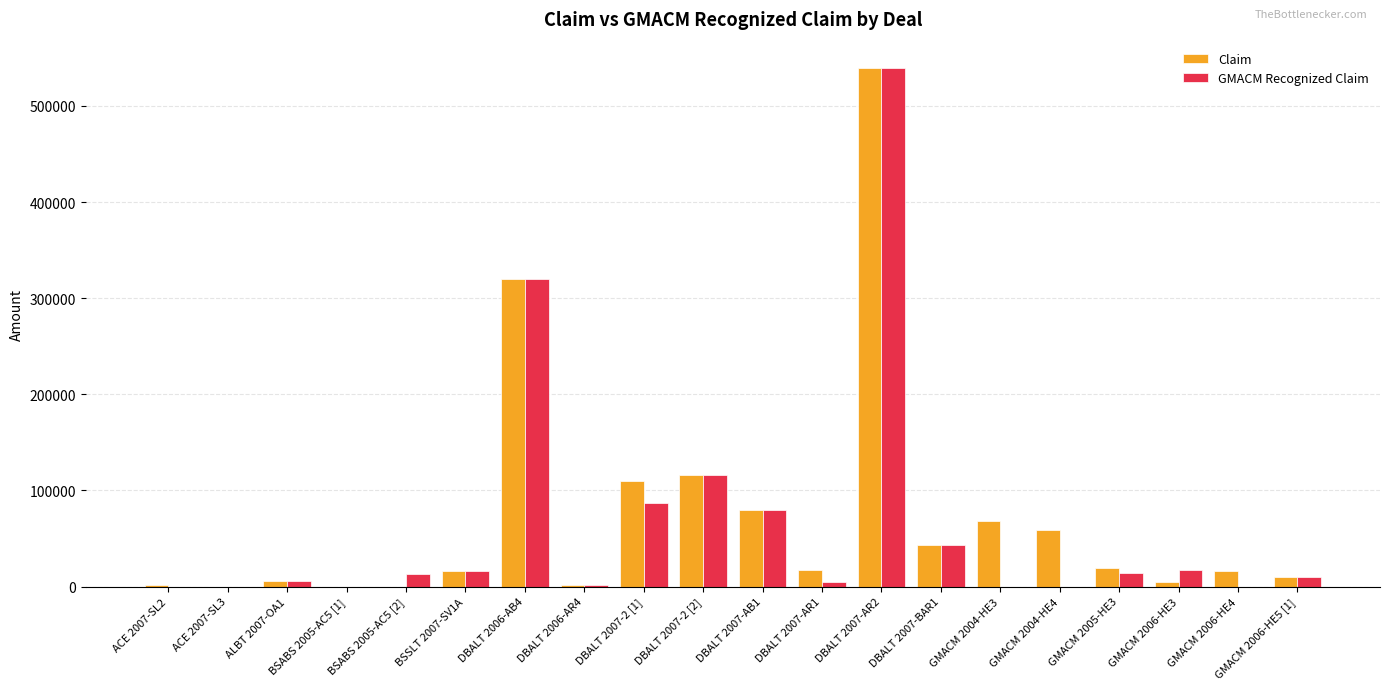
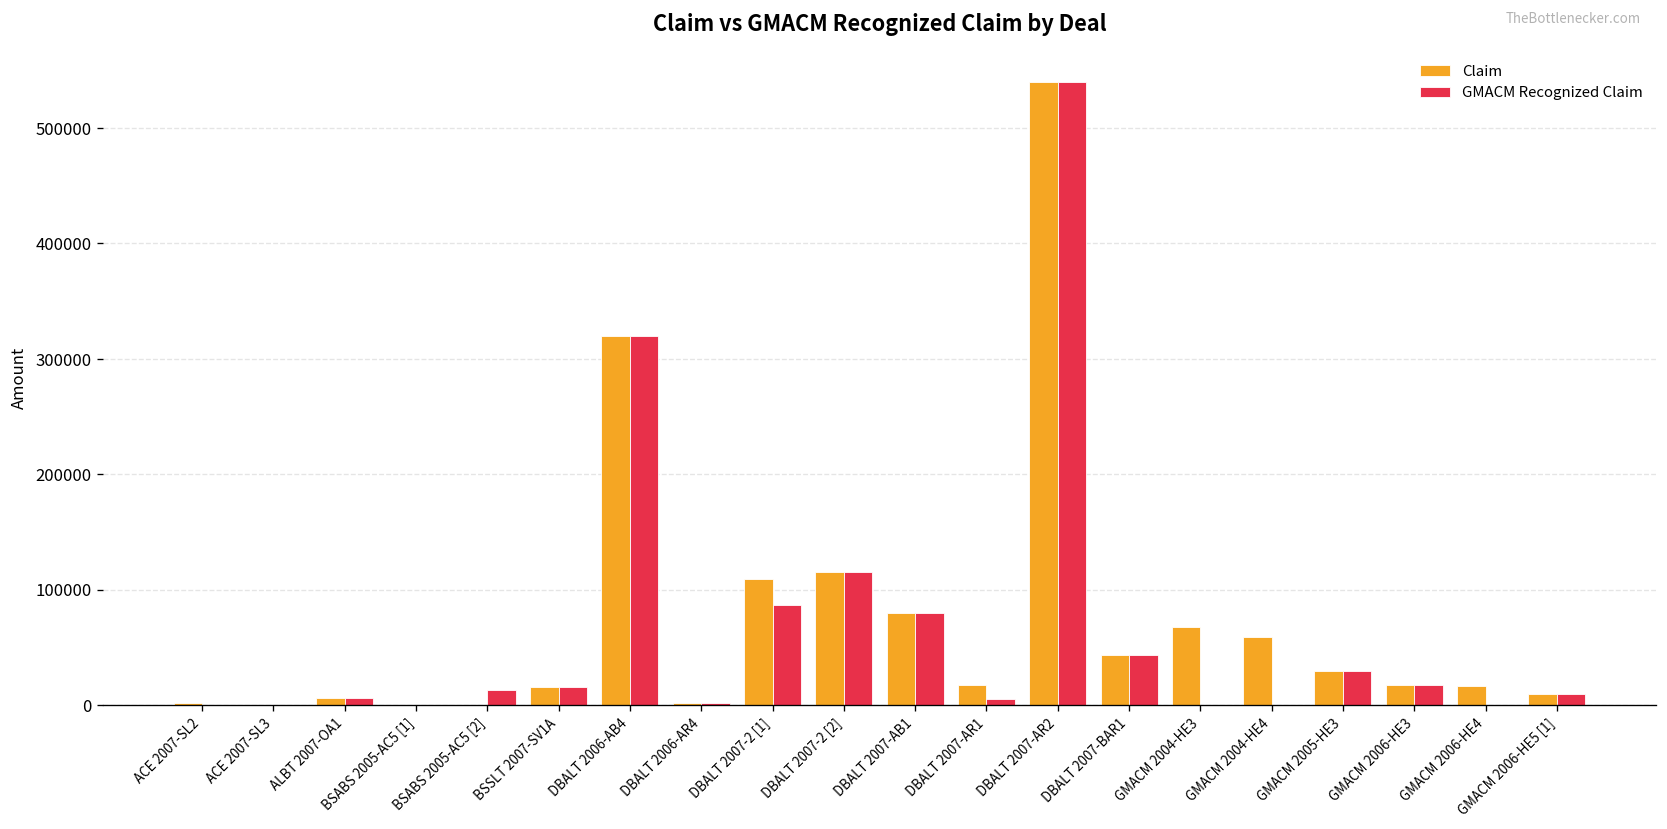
Claim, GMACM 2005-HE3: 20000 -> 30000
GMACM Recognized Claim, GMACM 2005-HE3: 10000 -> 30000
Claim, GMACM 2006-HE3: 0 -> 20000
